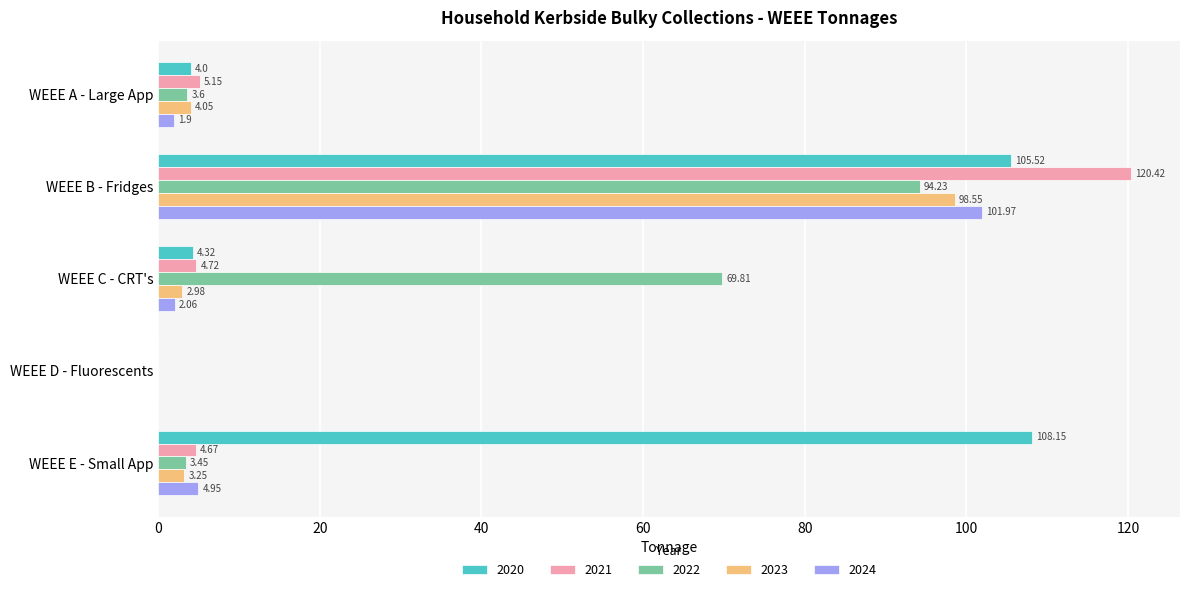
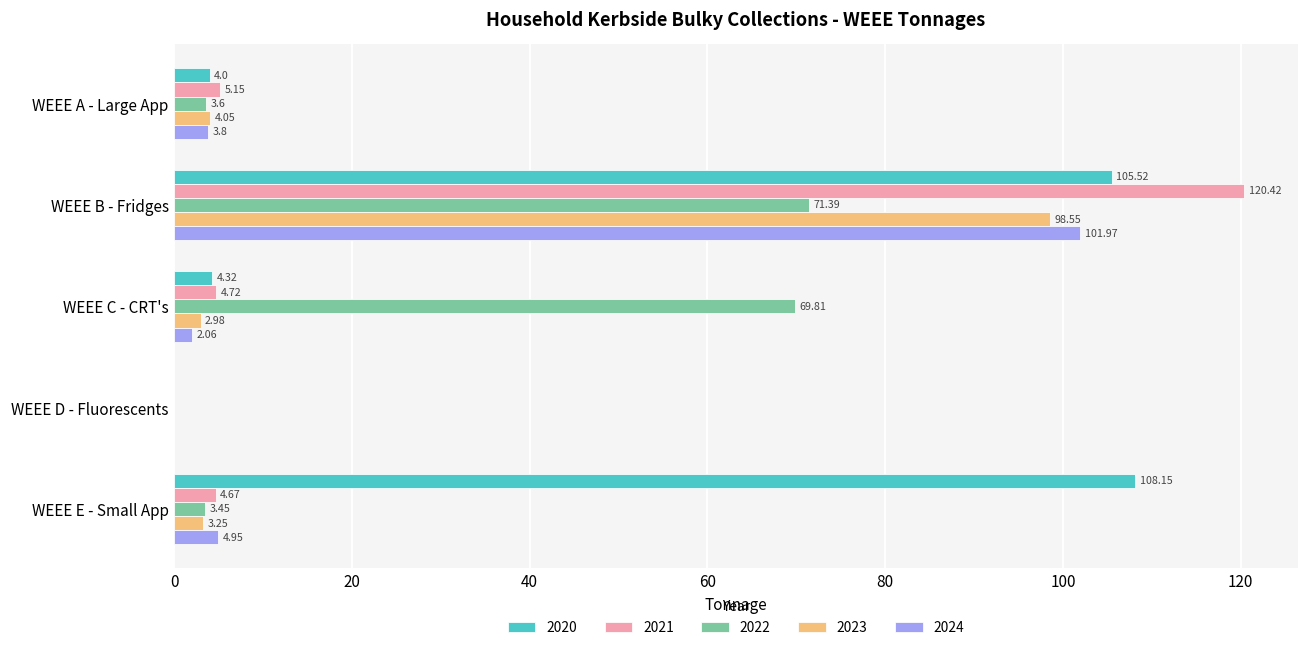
2024, WEEE A - Large App: 1.9 -> 3.8
2022, WEEE B - Fridges: 94.23 -> 71.39
